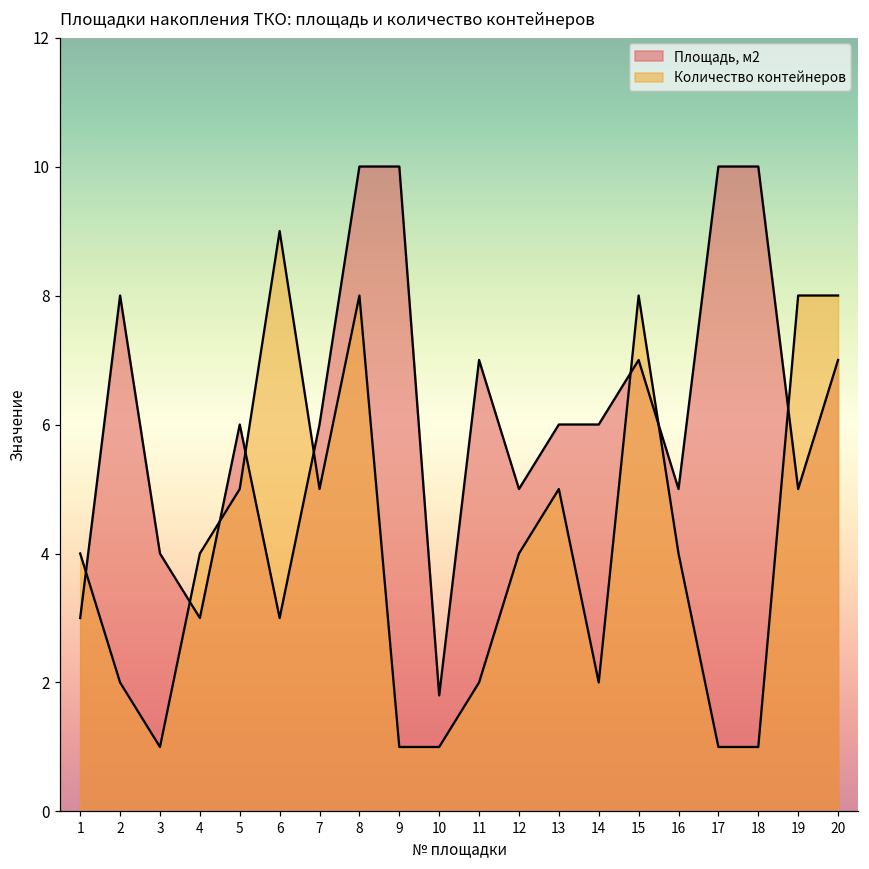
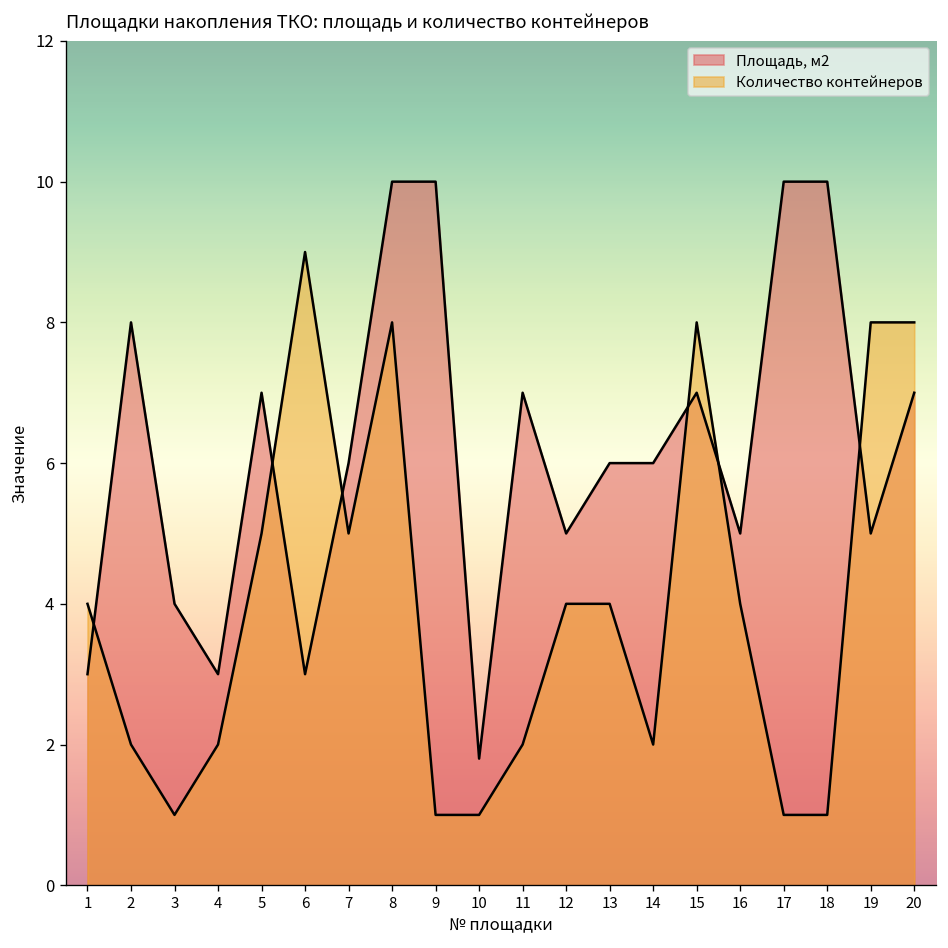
Количество контейнеров, 4: 4 -> 2
Площадь, м2, 5: 6 -> 7
Количество контейнеров, 13: 5 -> 4
